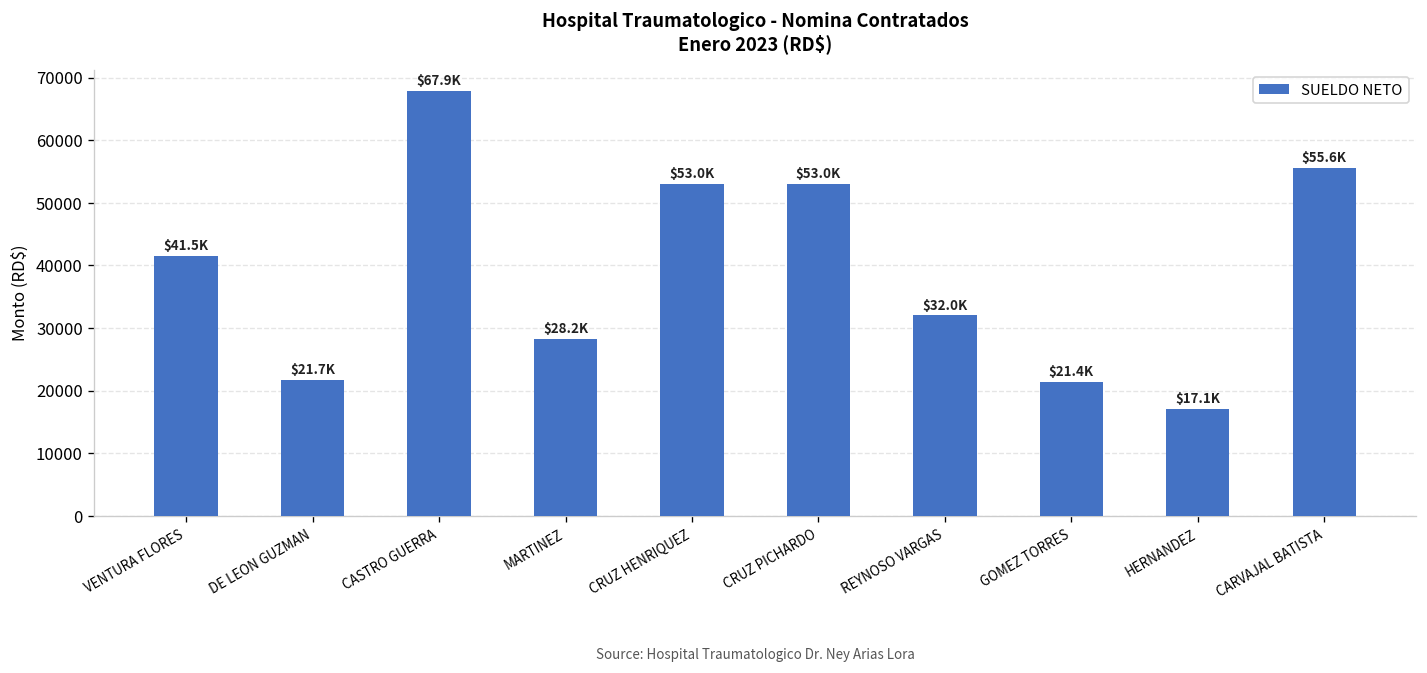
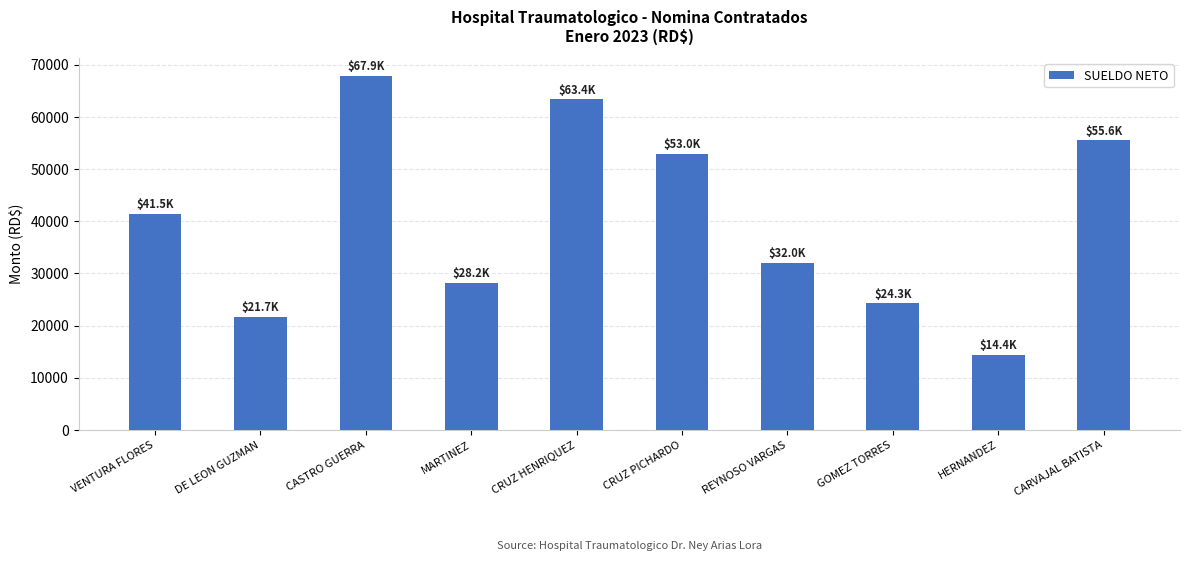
CRUZ HENRIQUEZ: $53.0K -> $63.4K
GOMEZ TORRES: $21.4K -> $24.3K
HERNANDEZ: $17.1K -> $14.4K
